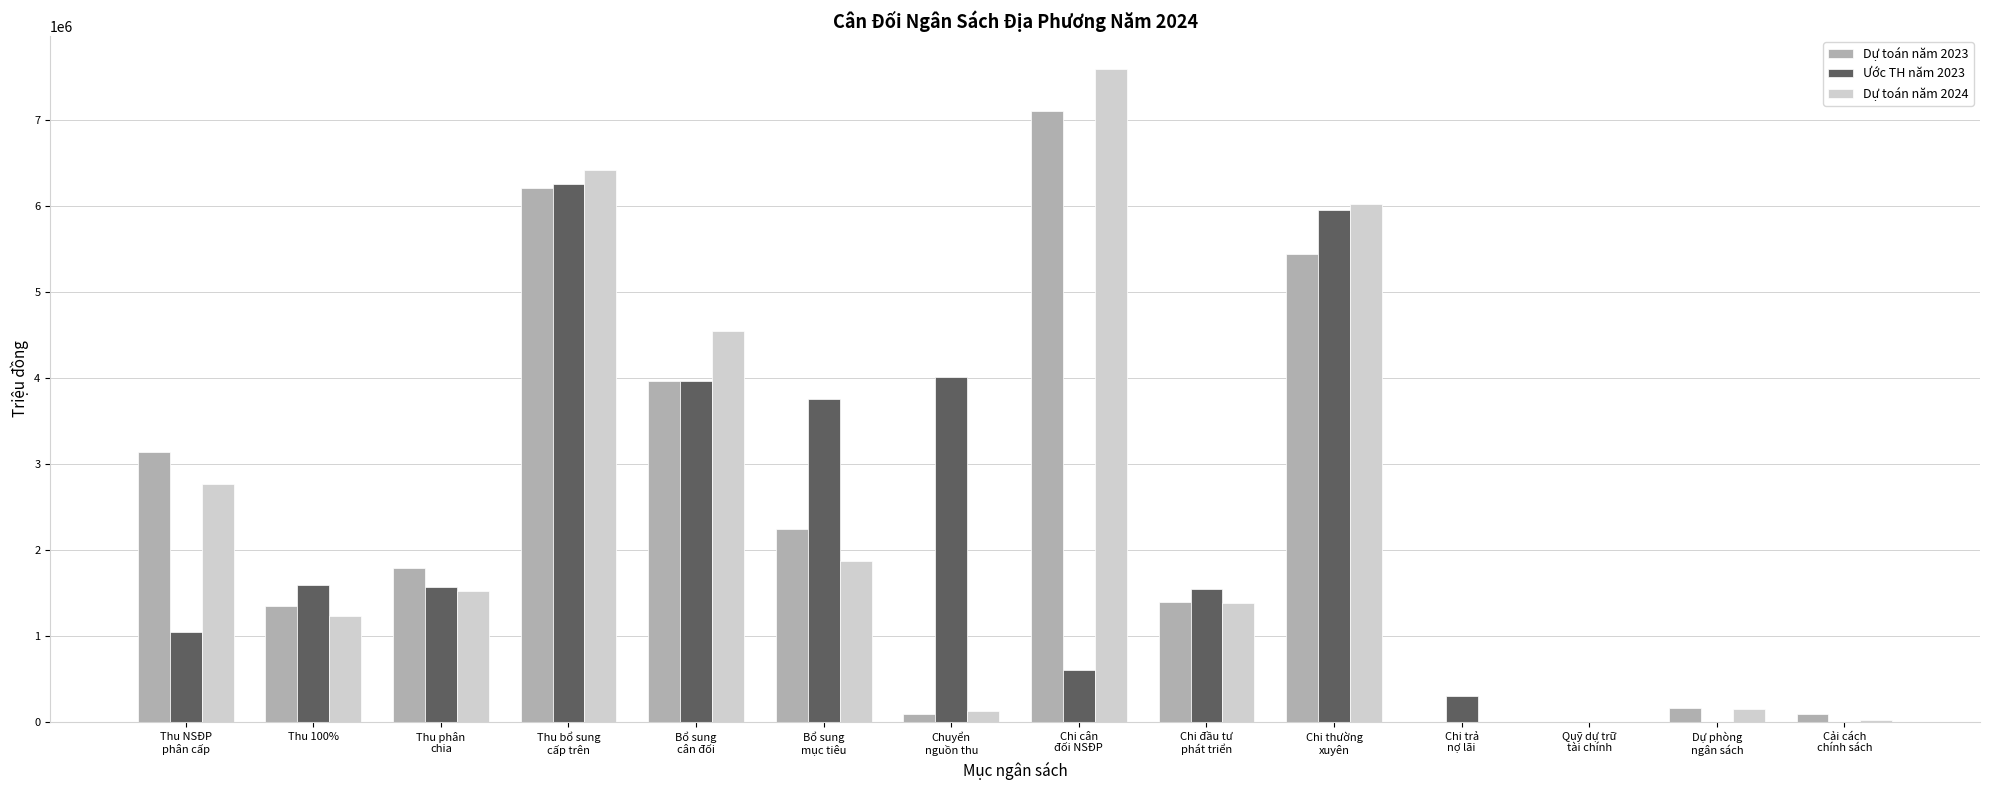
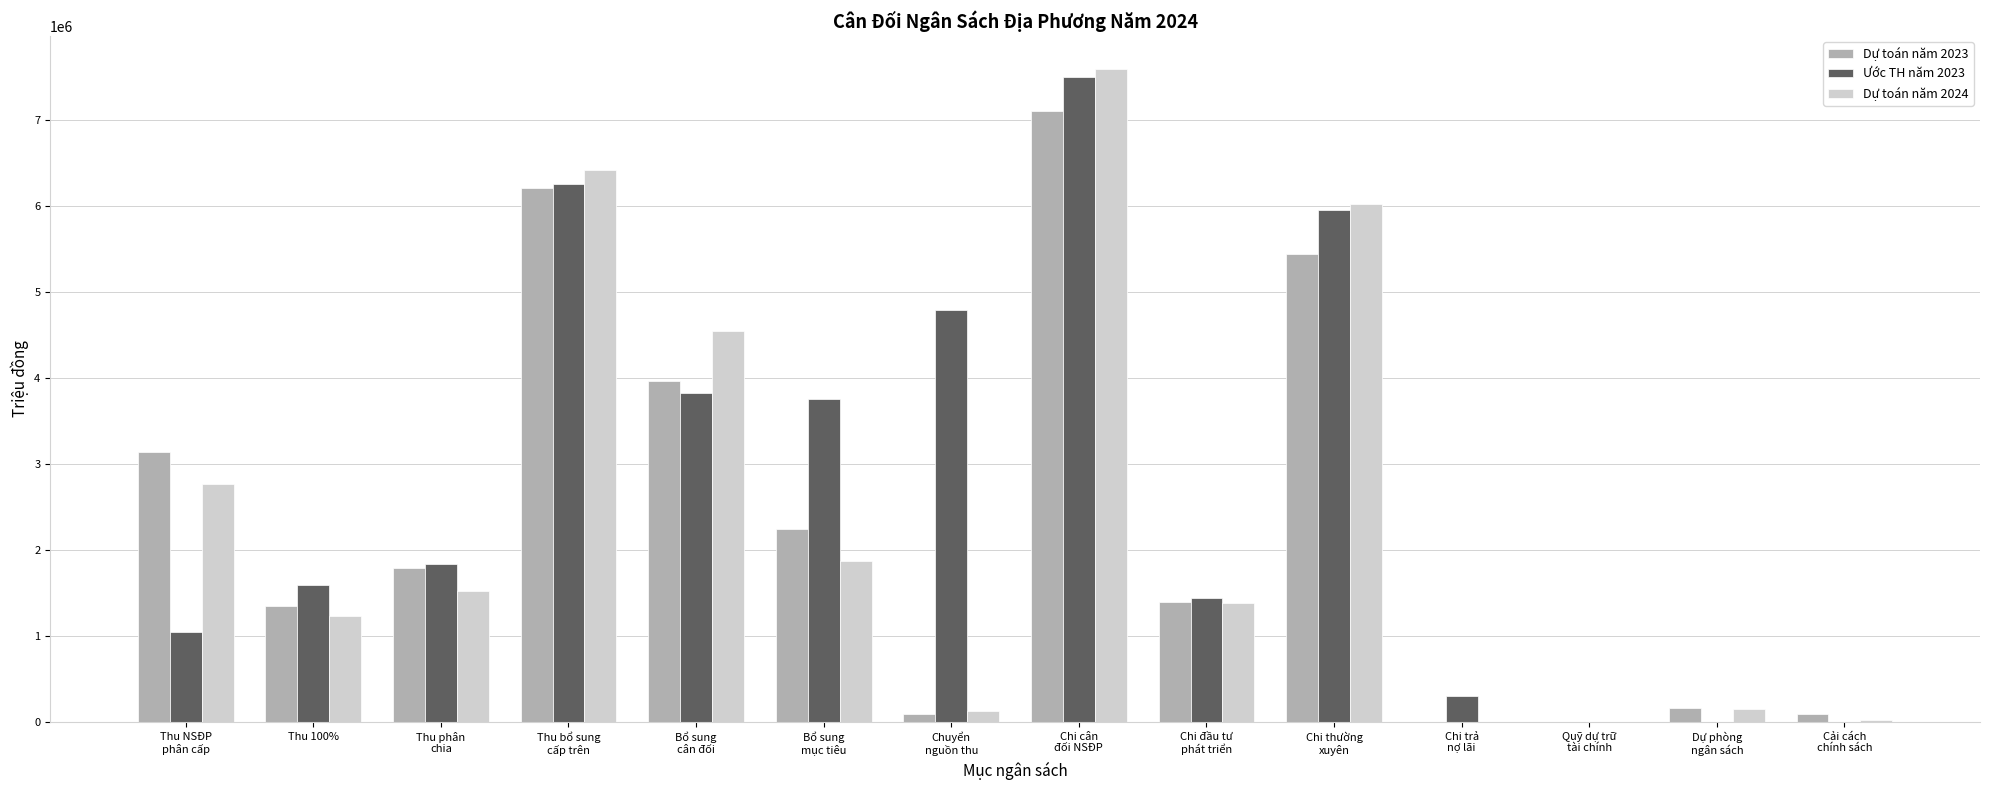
Ước TH năm 2023, Thu phân chia: 1600000 -> 1800000
Ước TH năm 2023, Bổ sung cân đối: 4000000 -> 3800000
Ước TH năm 2023, Chuyển nguồn thu: 4000000 -> 4800000
Ước TH năm 2023, Chi cân đối NSĐP: 600000 -> 7500000
Ước TH năm 2023, Chi đầu tư phát triển: 1500000 -> 1400000
